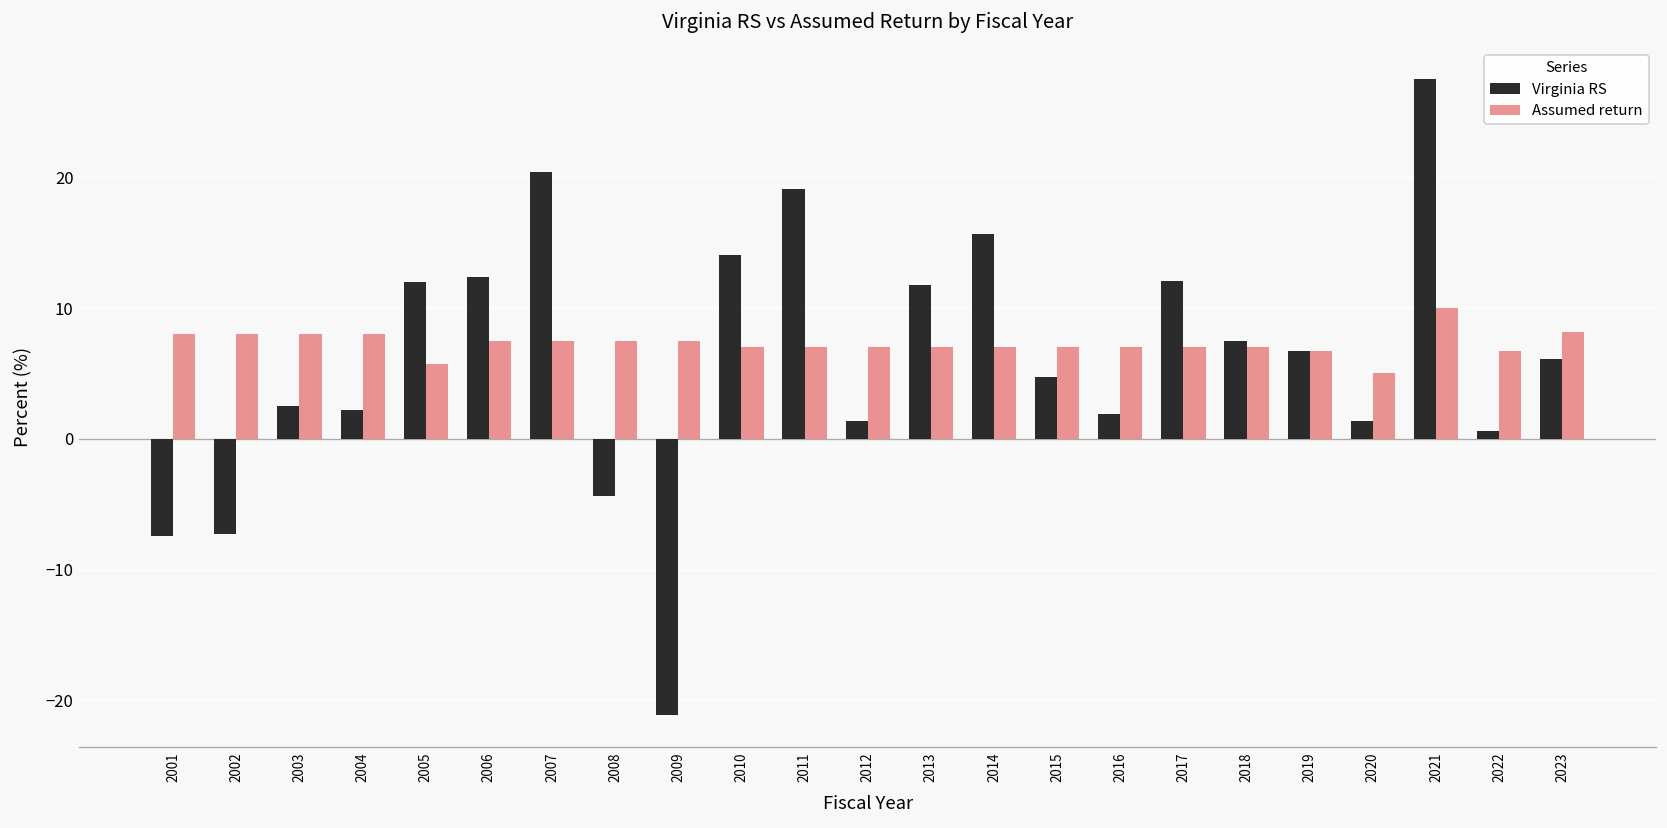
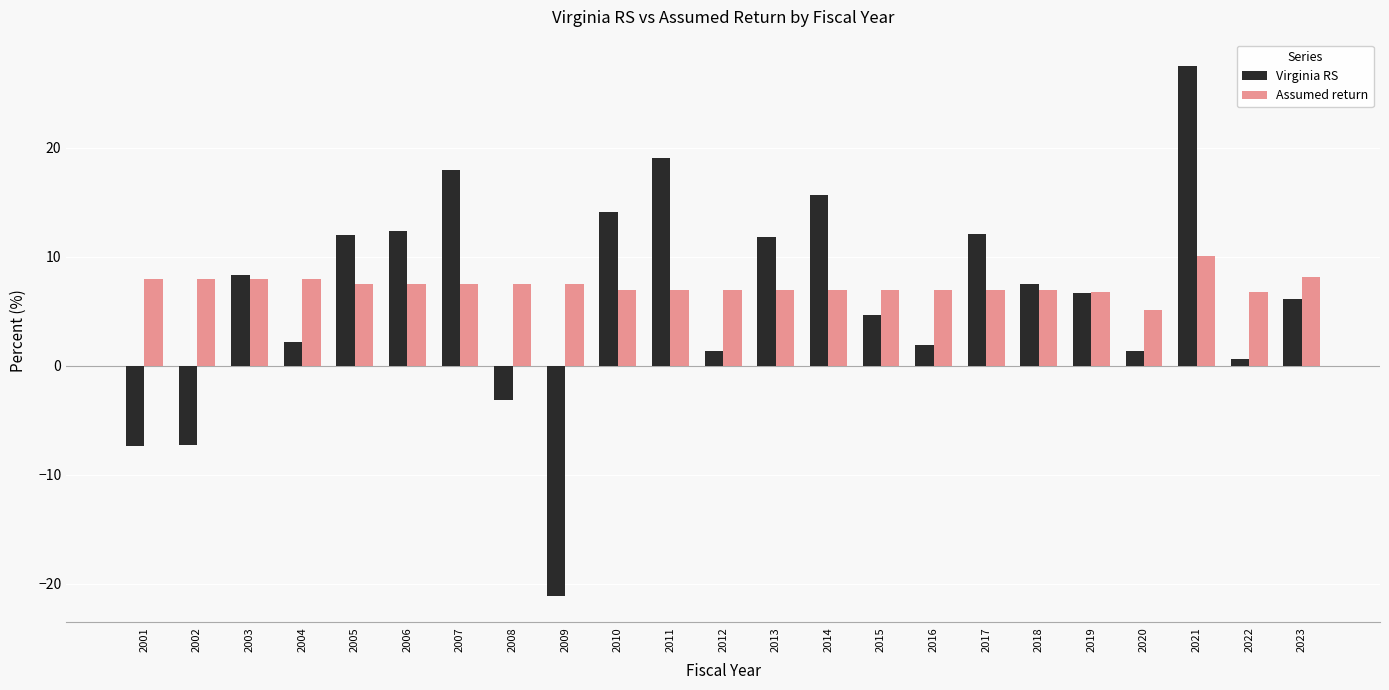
Virginia RS, 2003: 2.5 -> 8.3
Assumed return, 2005: 5.7 -> 7.5
Virginia RS, 2007: 20.4 -> 18.0
Virginia RS, 2008: -4.4 -> -3.1
